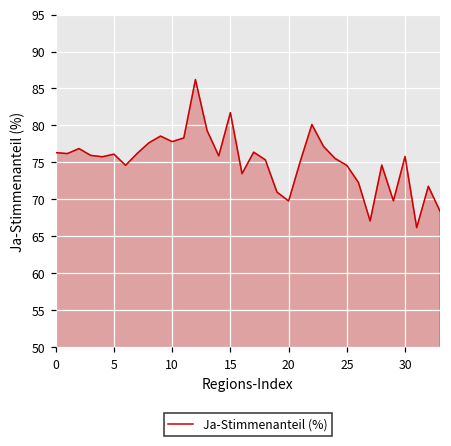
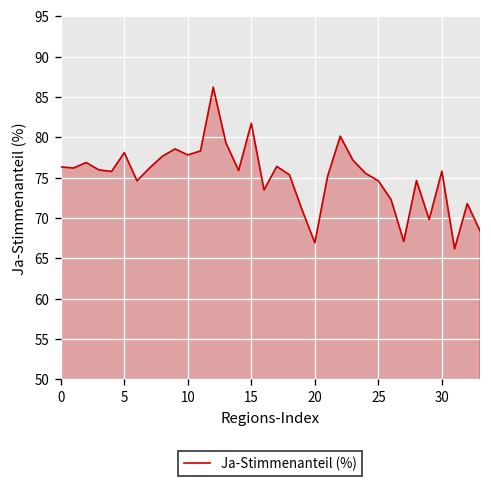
5: 76 -> 78
20: 70 -> 67
